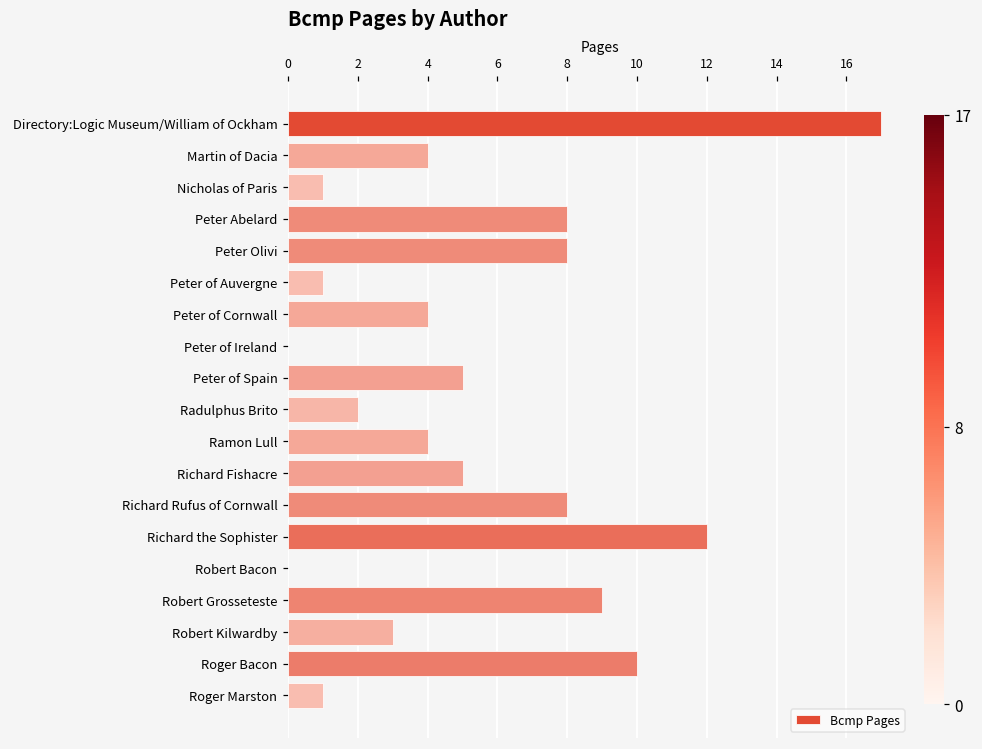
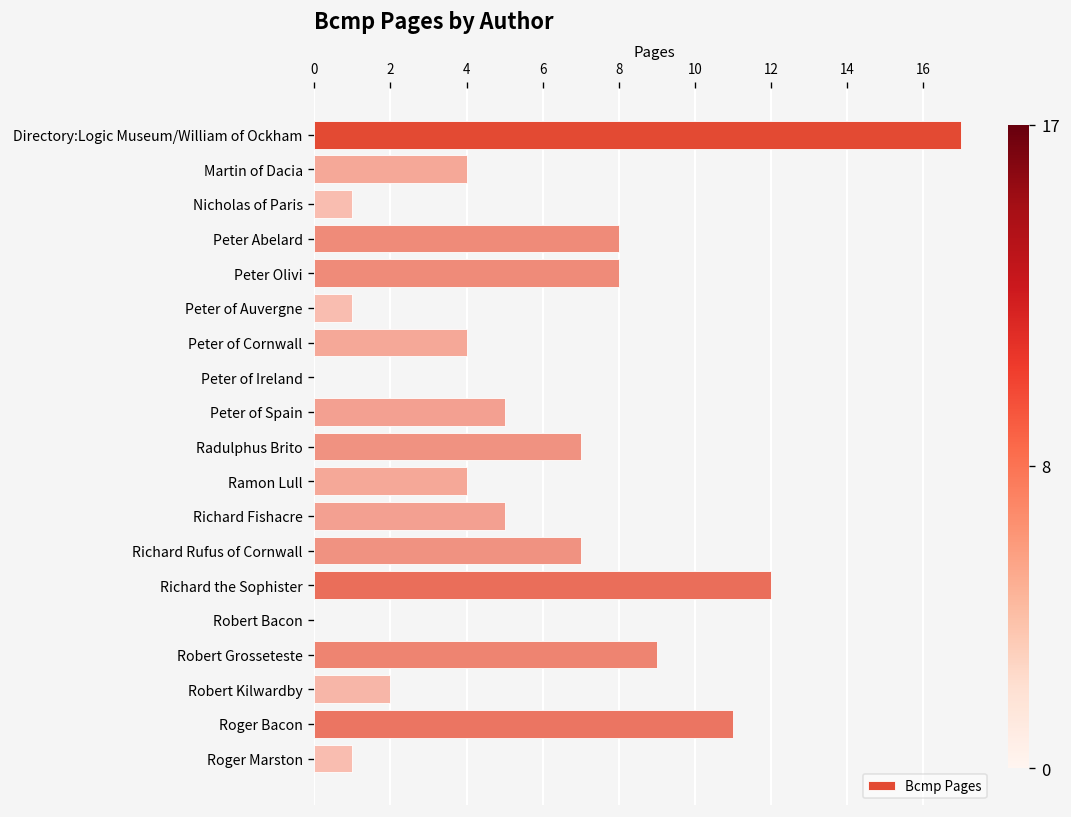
Radulphus Brito: 2 -> 7
Richard Rufus of Cornwall: 8 -> 7
Robert Kilwardby: 3 -> 2
Roger Bacon: 10 -> 11
